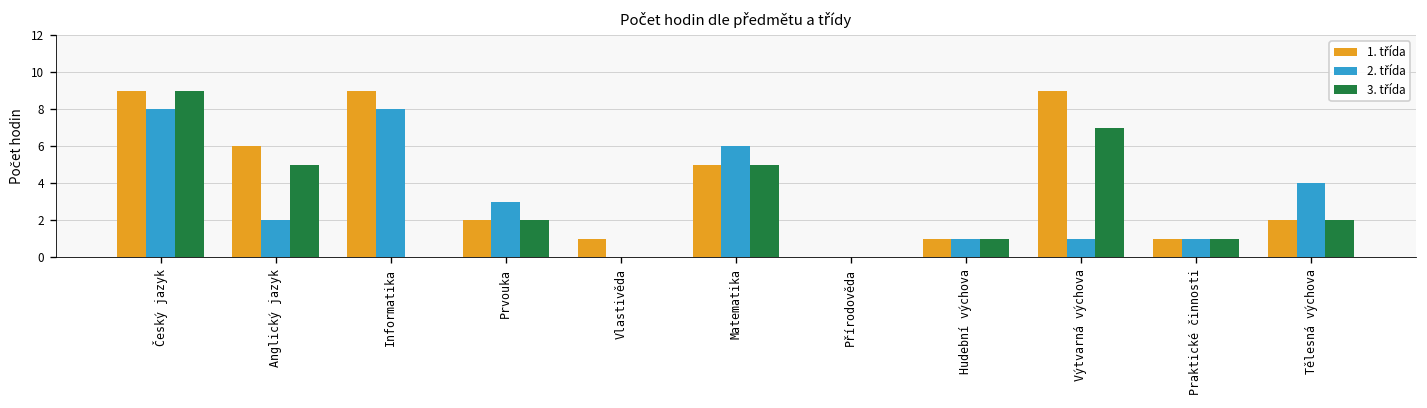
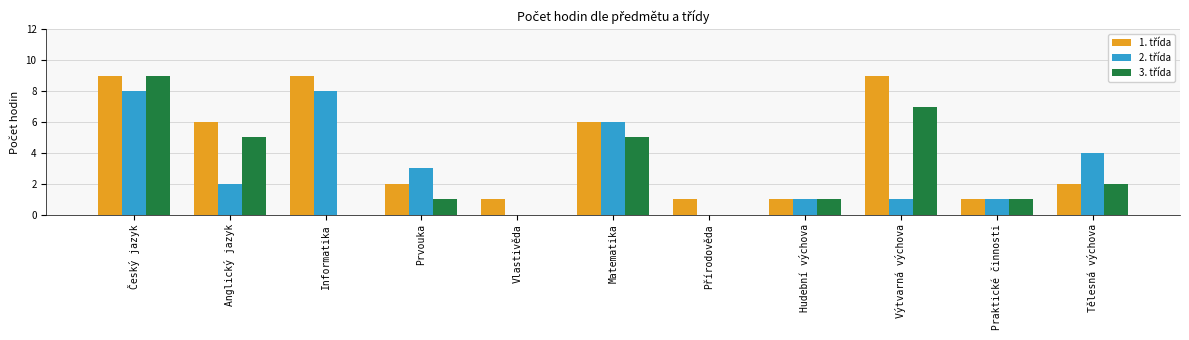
3. třída, Prvouka: 2 -> 1
1. třída, Matematika: 5 -> 6
1. třída, Přírodověda: 0 -> 1
